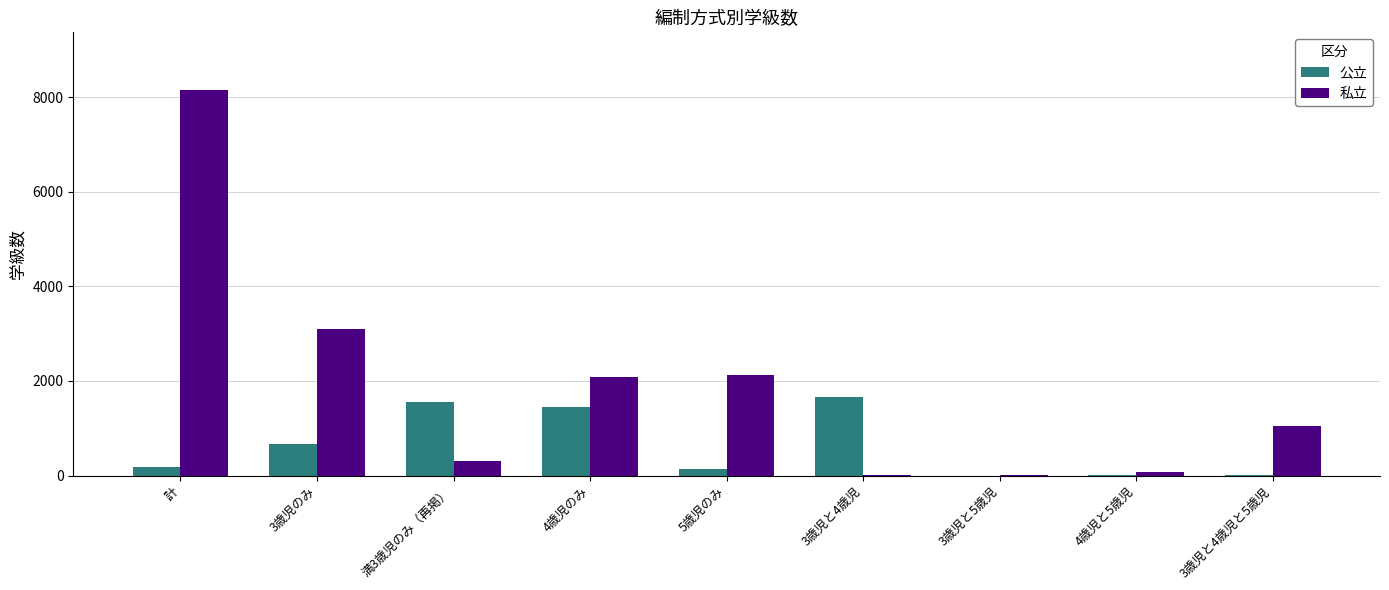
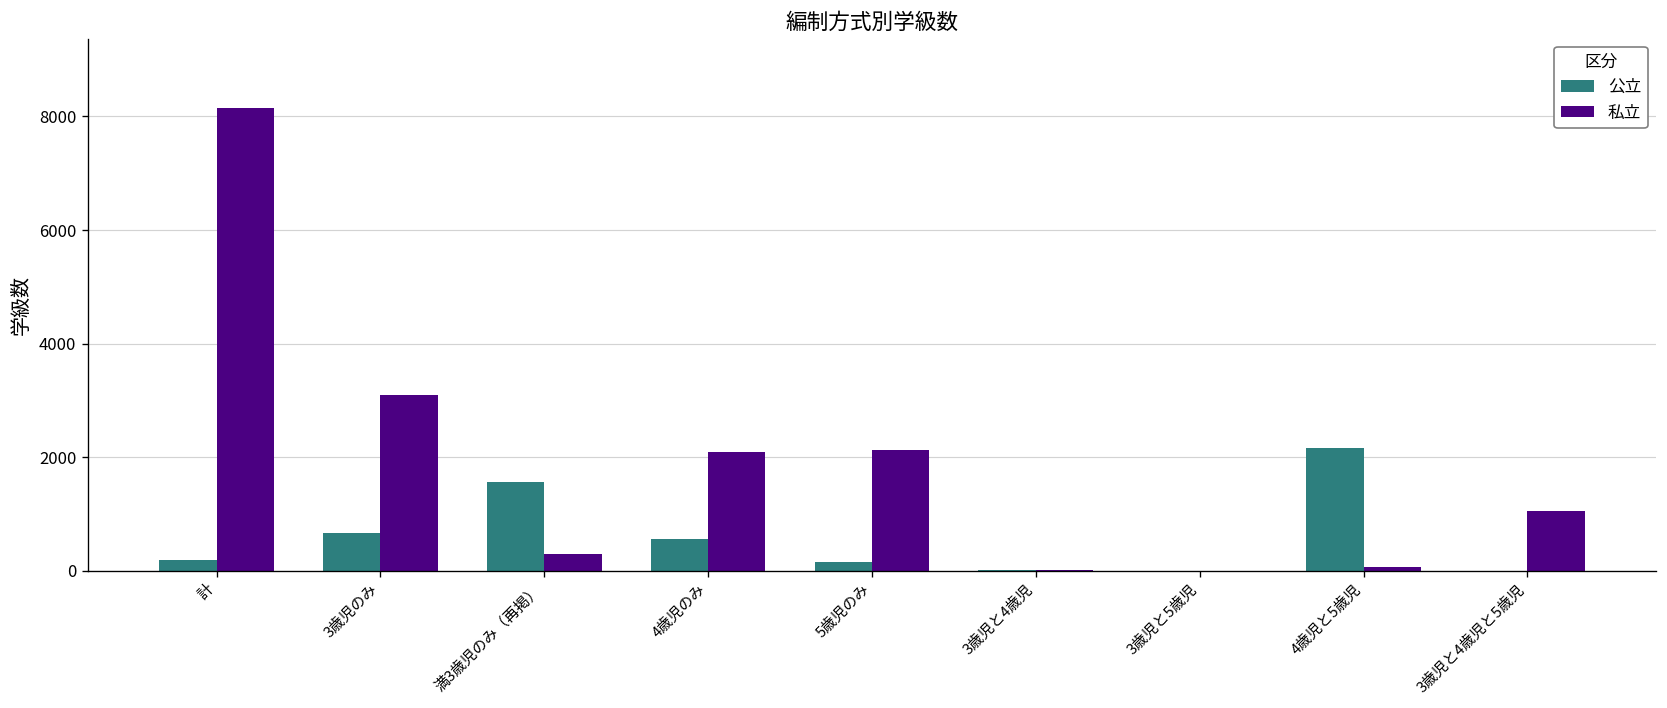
公立, 4歳児のみ: 1400 -> 600
公立, 3歳児と4歳児: 1700 -> 0
公立, 4歳児と5歳児: 0 -> 2200
